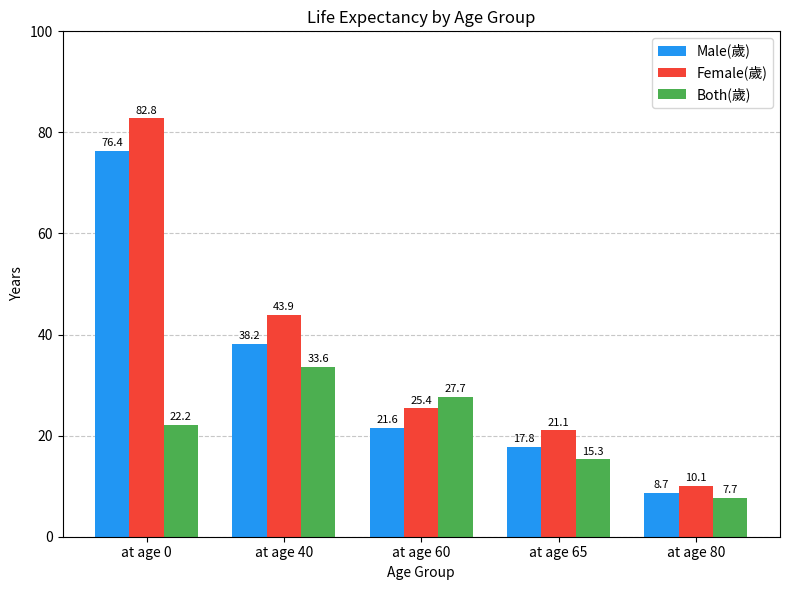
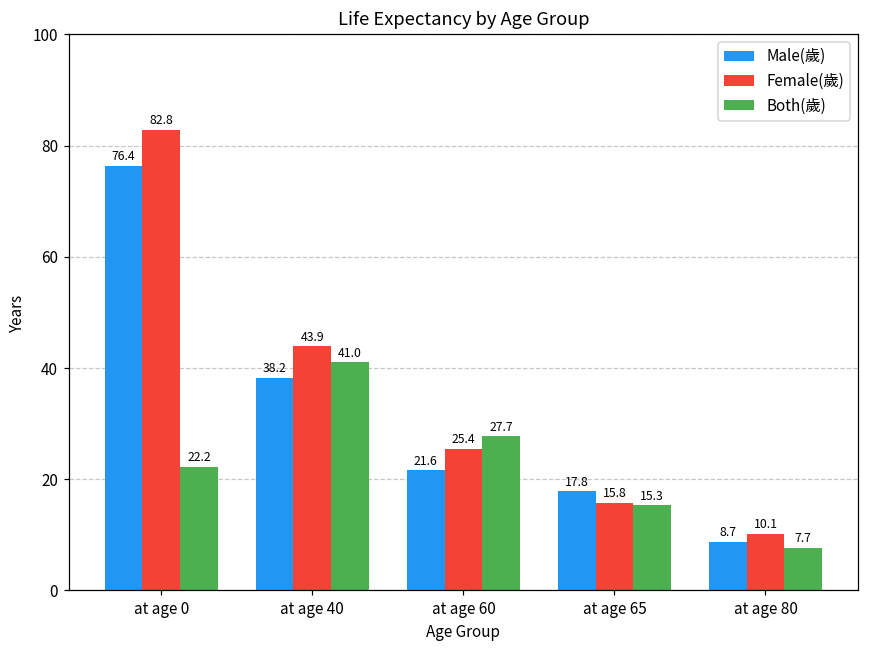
Both(歲), at age 40: 33.6 -> 41.0
Female(歲), at age 65: 21.1 -> 15.8
